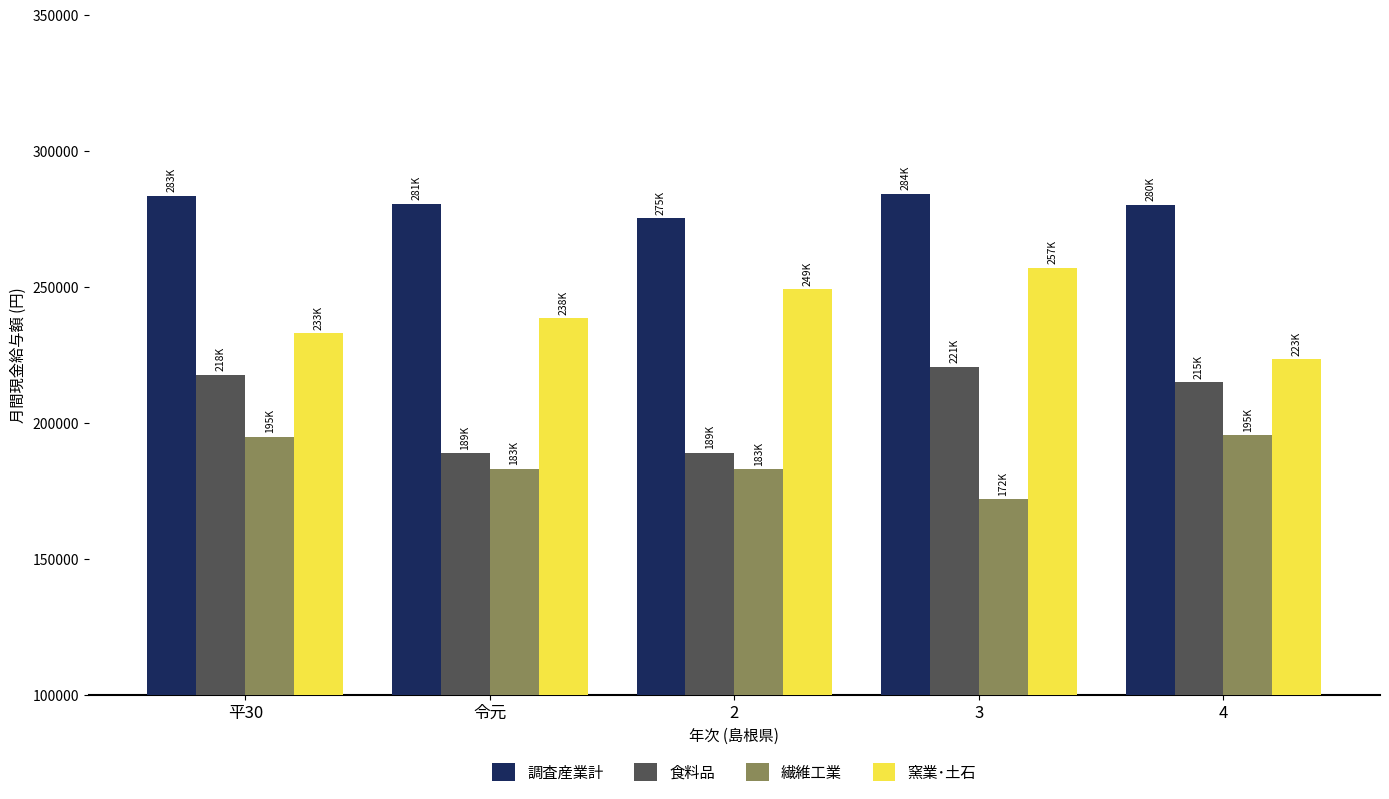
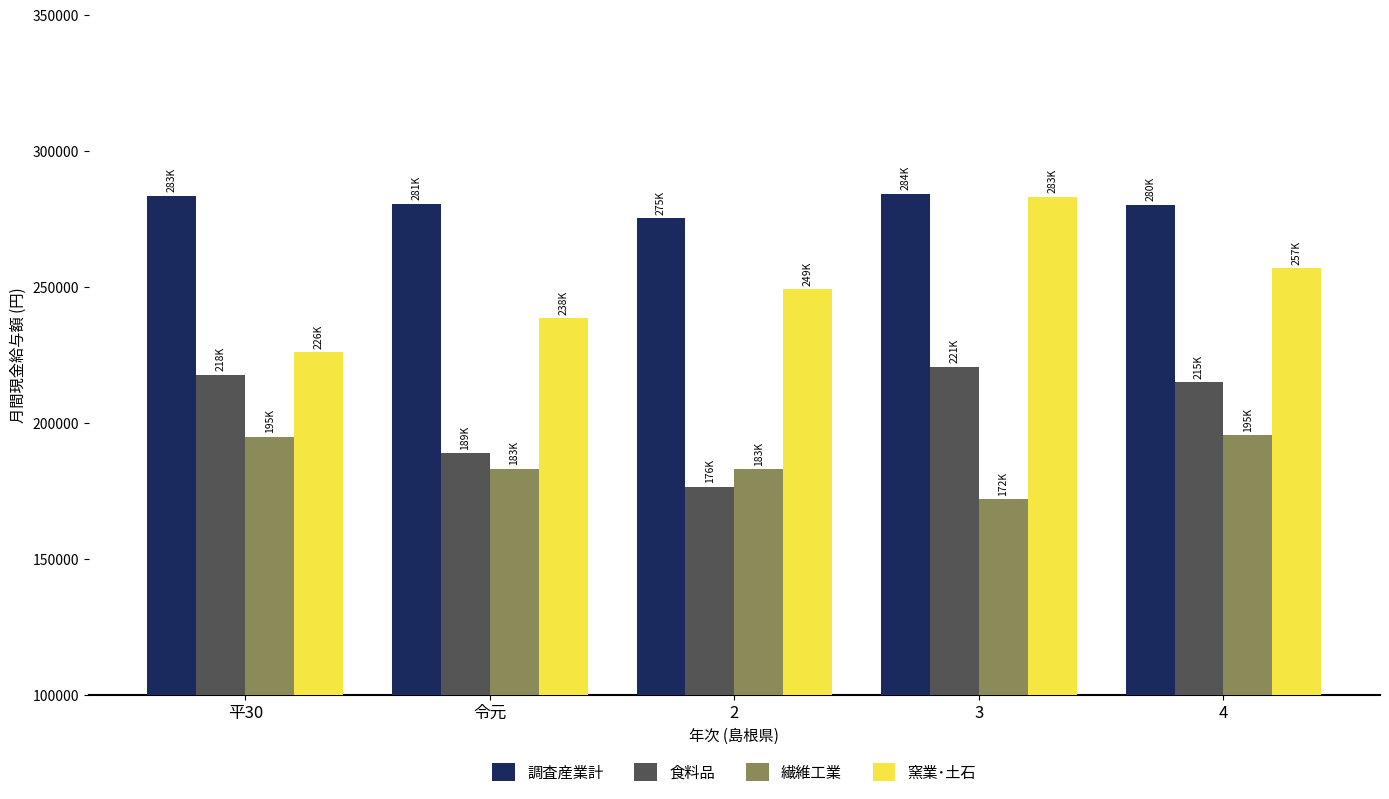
窯業･土石, 平30: 233K -> 226K
食料品, 2: 189K -> 176K
窯業･土石, 3: 257K -> 283K
窯業･土石, 4: 223K -> 257K
